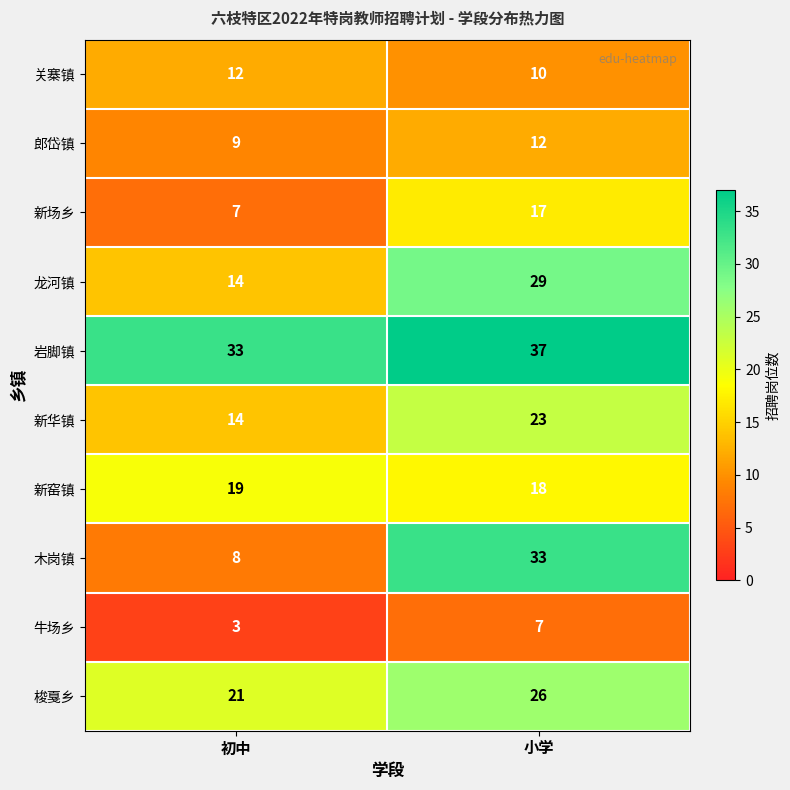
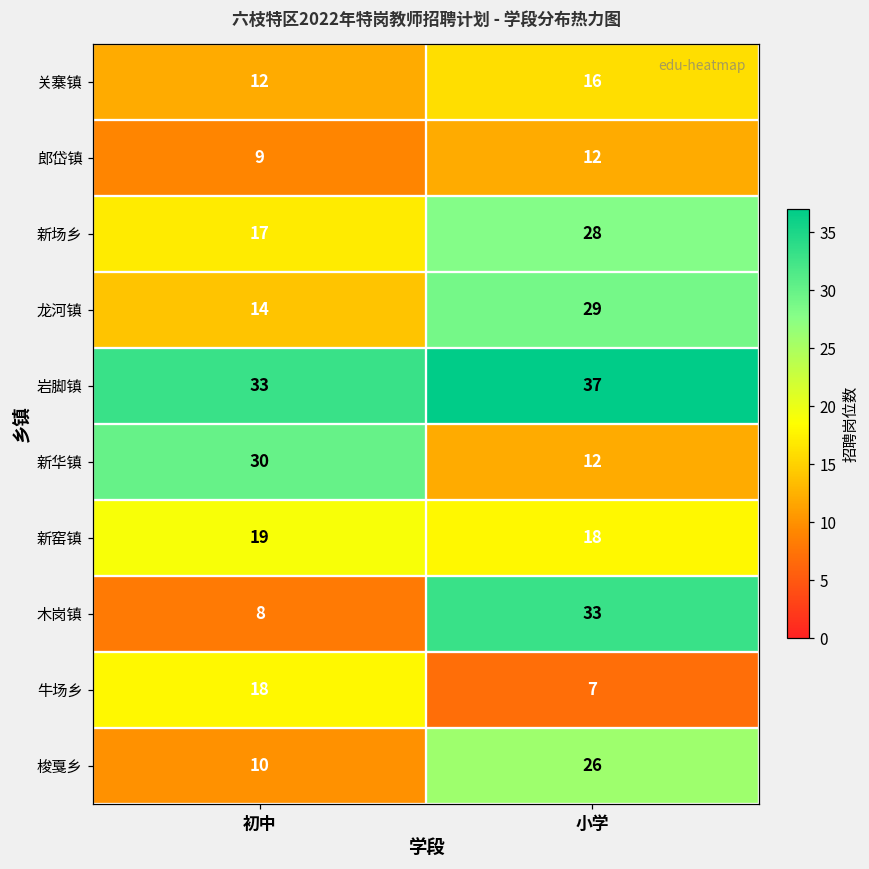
关寨镇, 小学: 10 -> 16
新场乡, 初中: 7 -> 17
新场乡, 小学: 17 -> 28
新华镇, 初中: 14 -> 30
新华镇, 小学: 23 -> 12
牛场乡, 初中: 3 -> 18
梭戛乡, 初中: 21 -> 10
